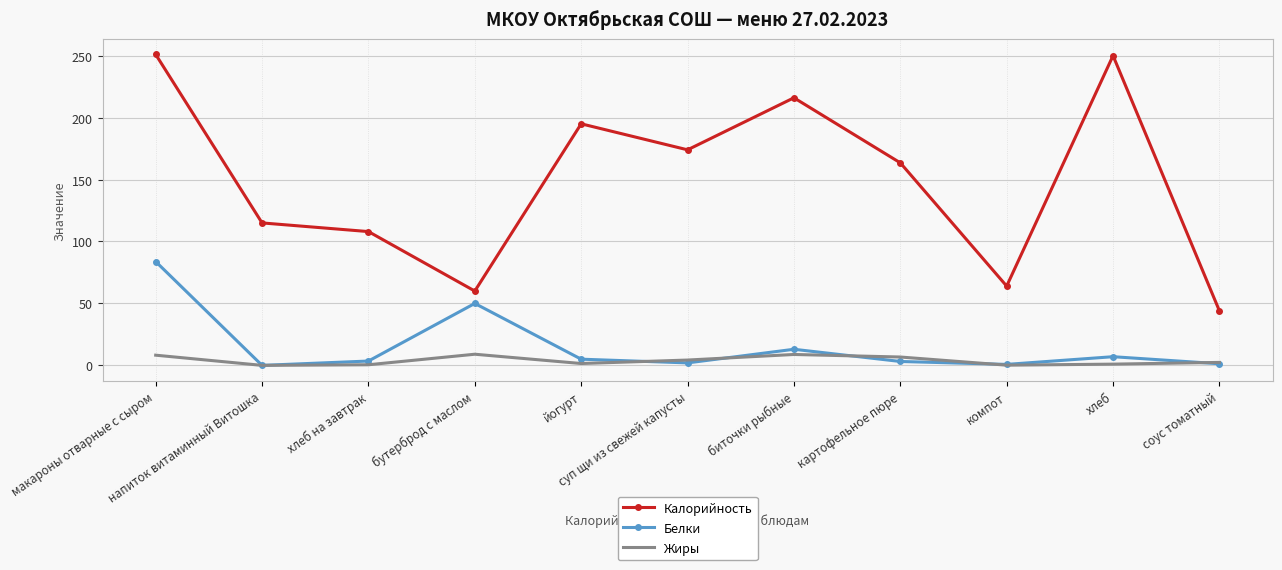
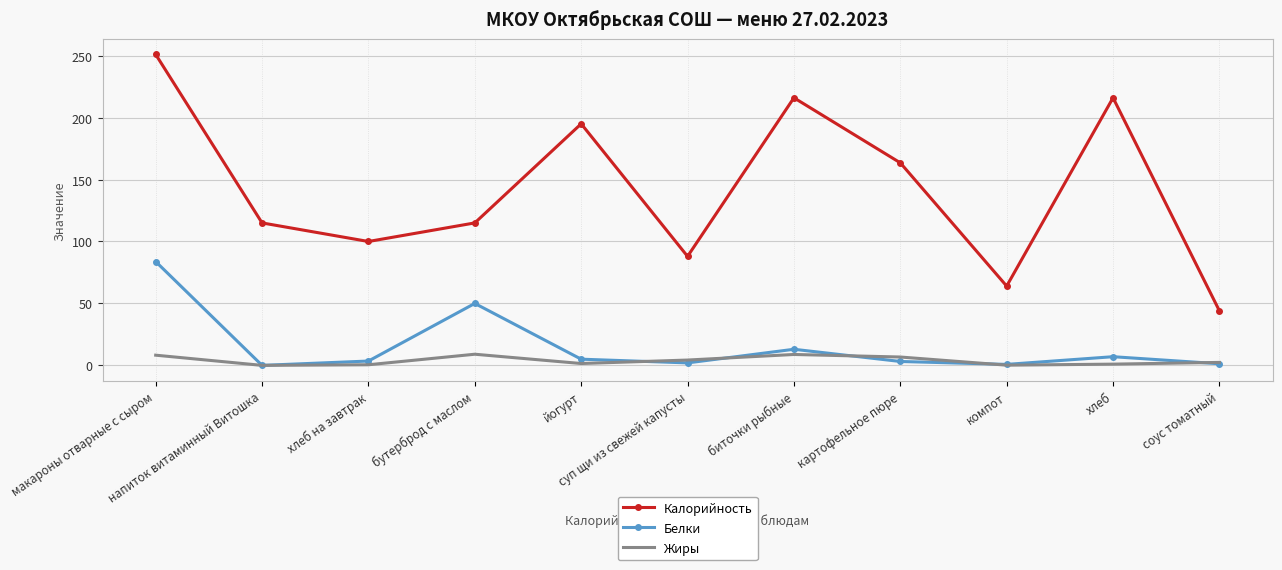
Калорийность, хлеб на завтрак: 108 -> 100
Калорийность, бутерброд с маслом: 60 -> 115
Калорийность, суп щи из свежей капусты: 174 -> 88
Калорийность, хлеб: 250 -> 216
